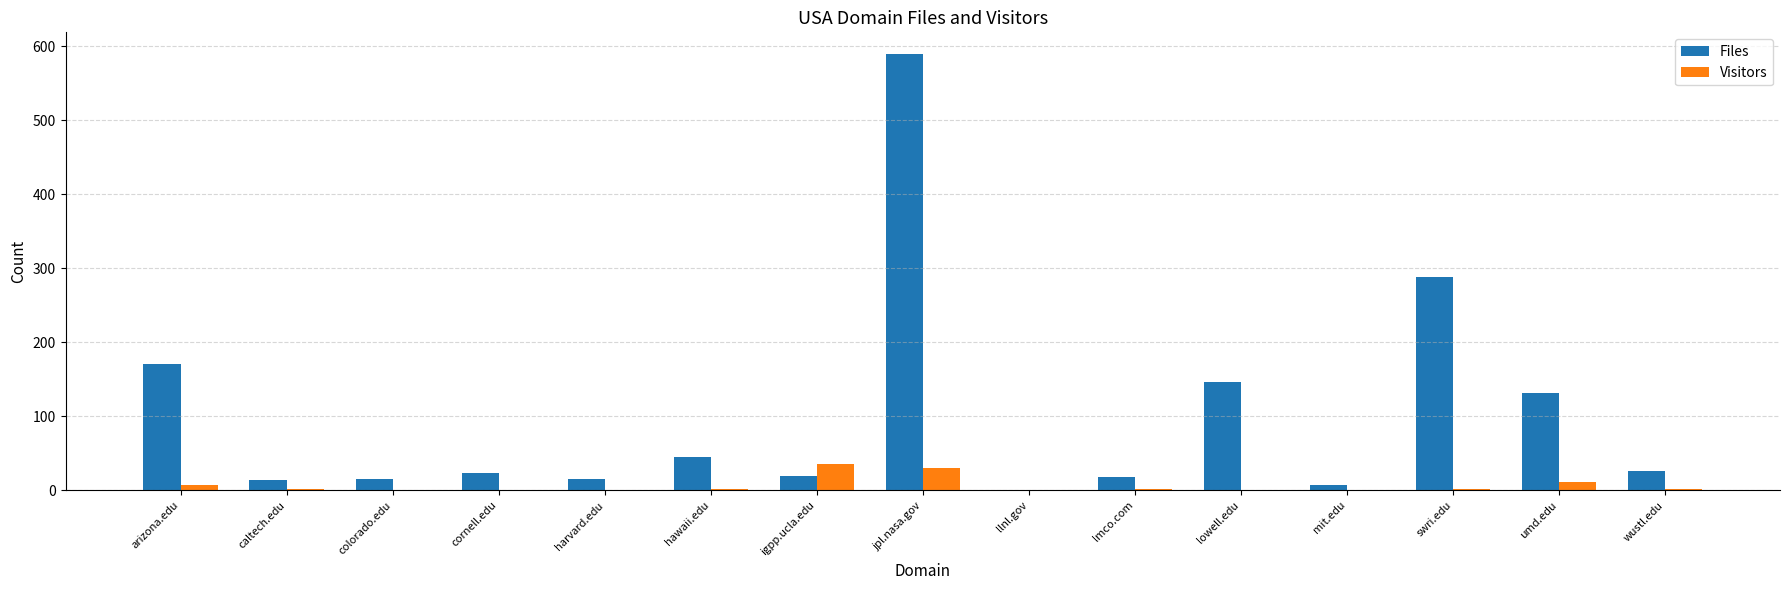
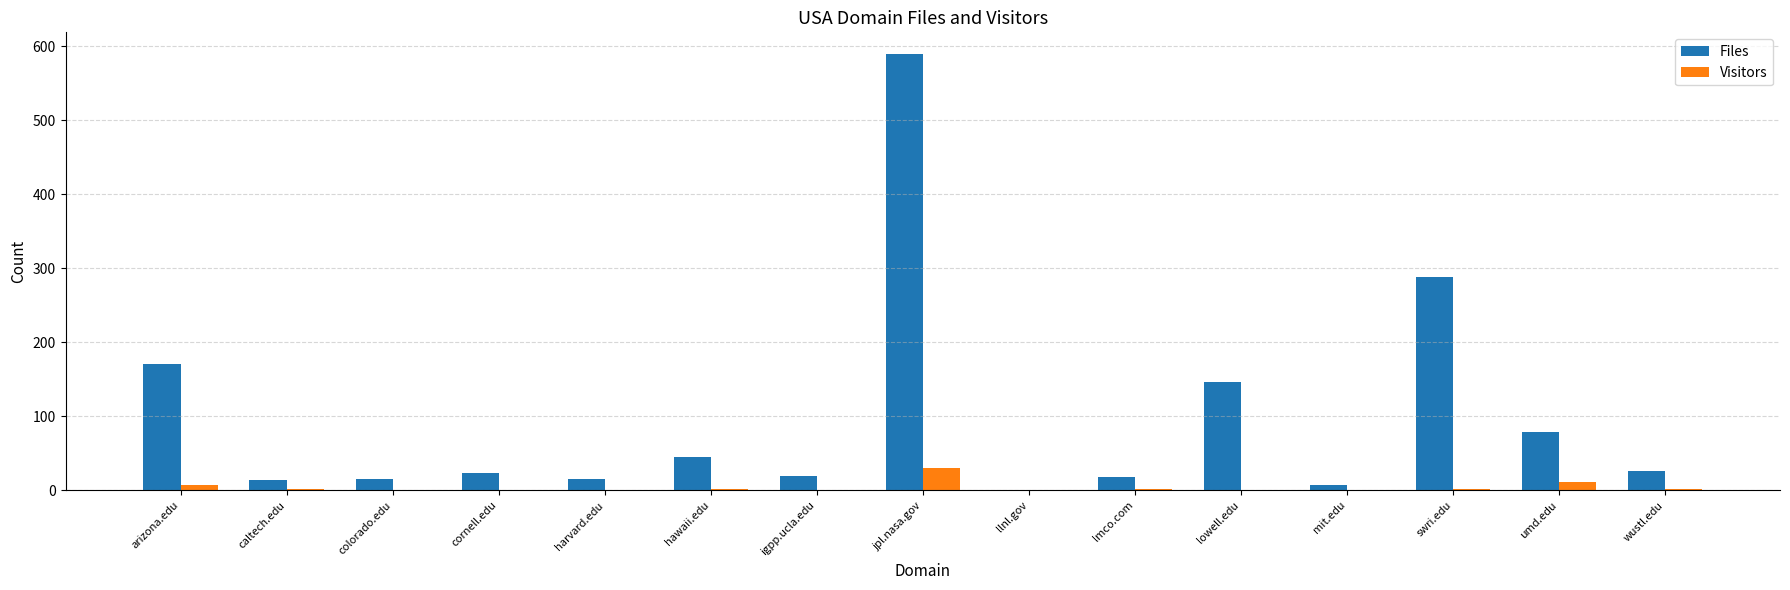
Visitors, igpp.ucla.edu: 40 -> 0
Files, umd.edu: 130 -> 80
